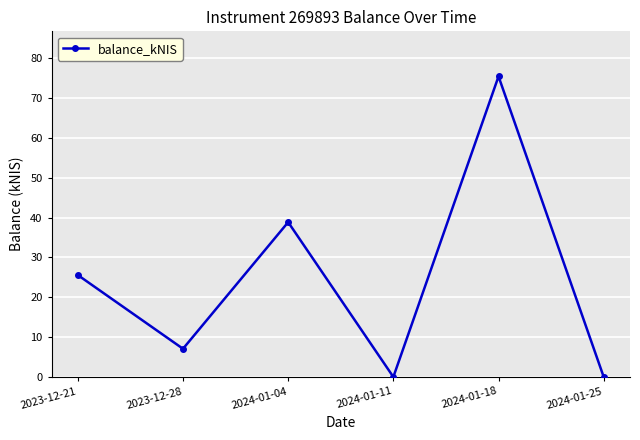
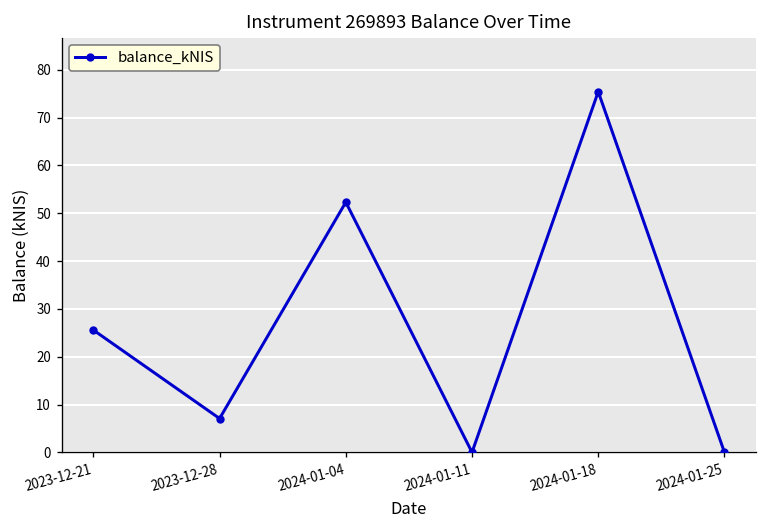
2024-01-04: 39 -> 52
